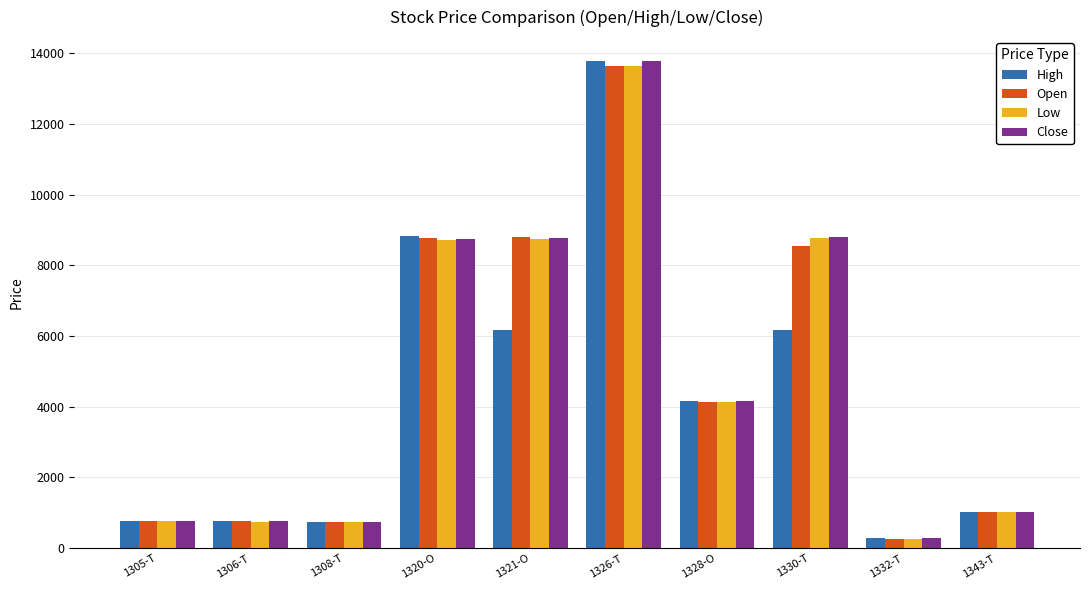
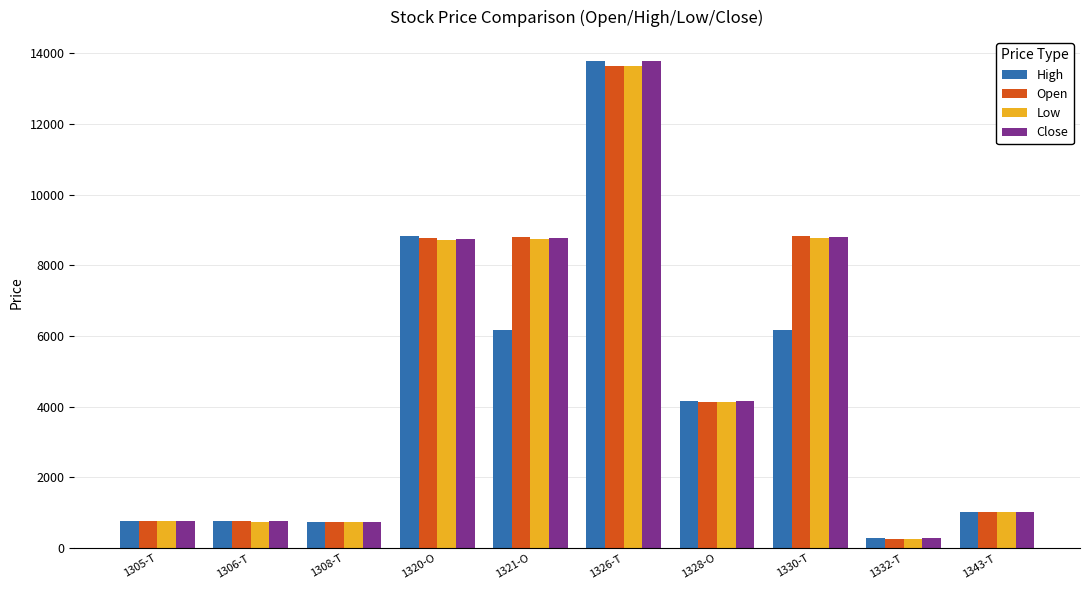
Open, 1330-T: 8600 -> 8800
